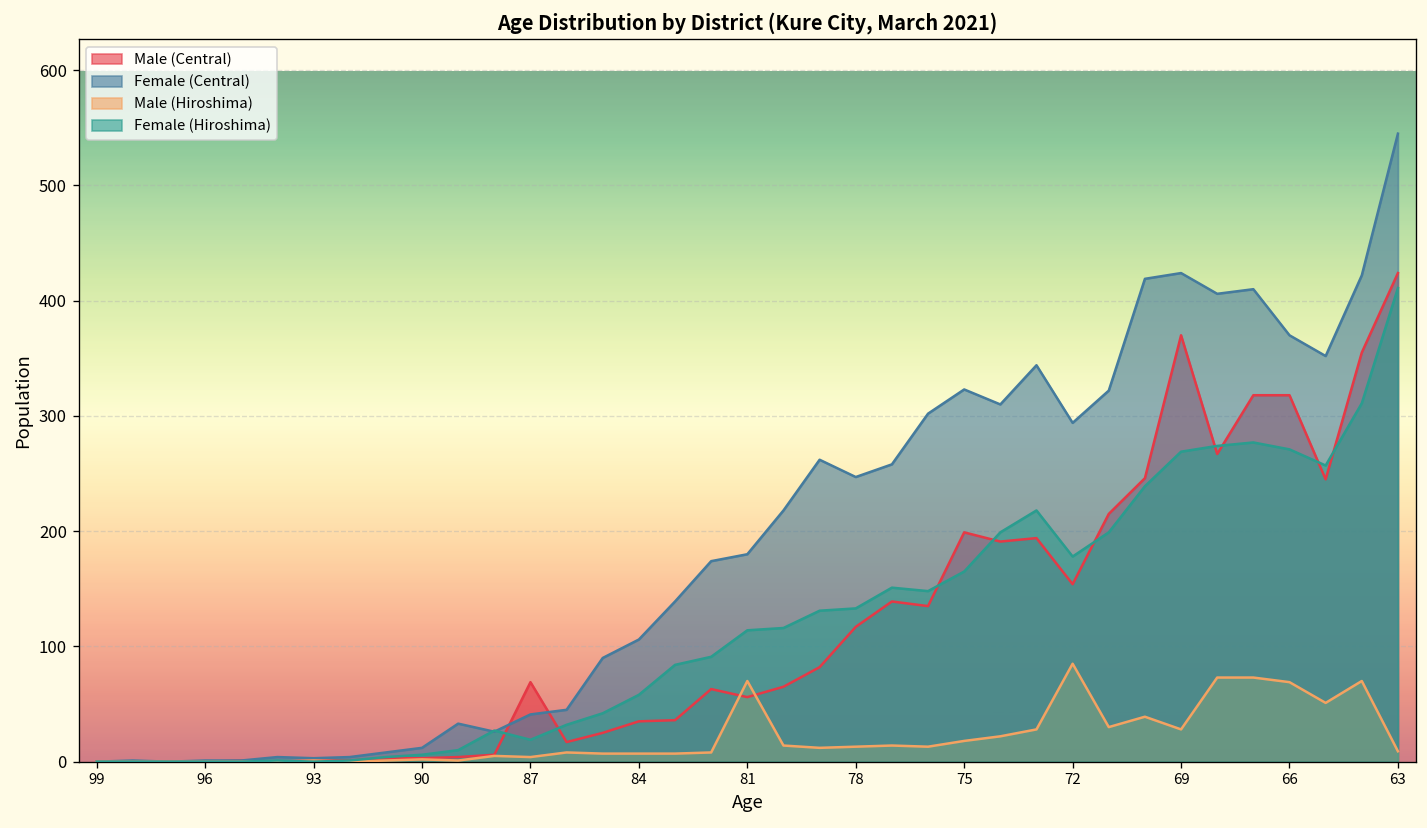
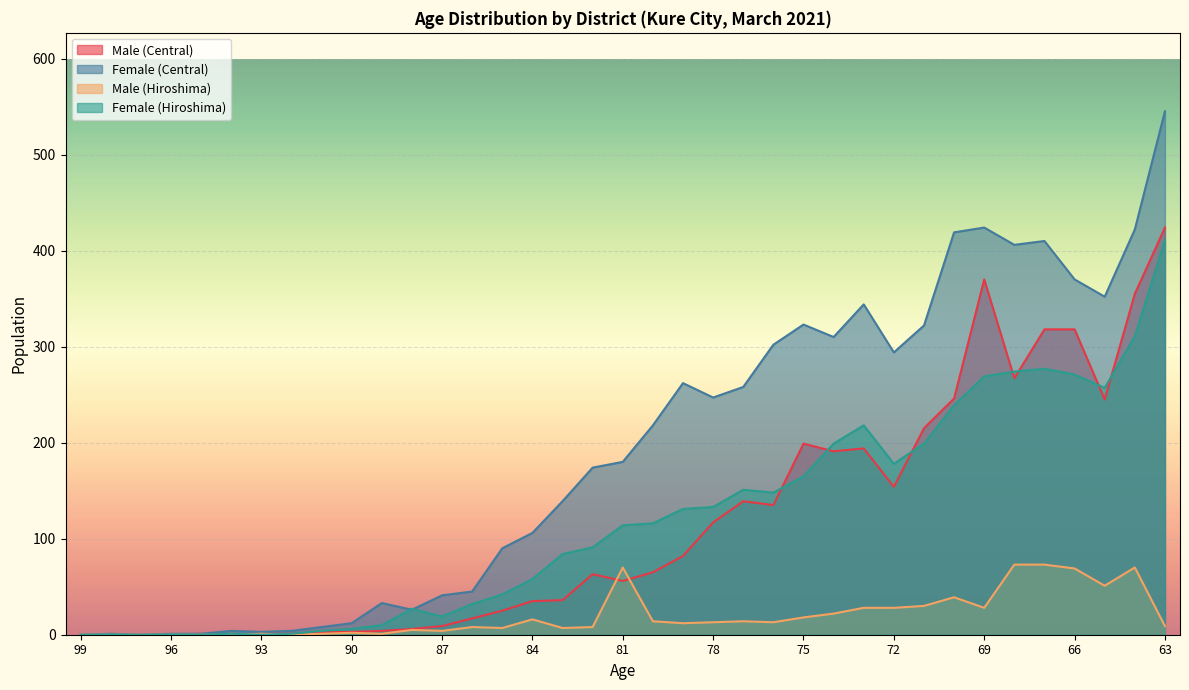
Male (Central), 87: 70 -> 10
Male (Hiroshima), 84: 10 -> 20
Male (Hiroshima), 72: 90 -> 30
